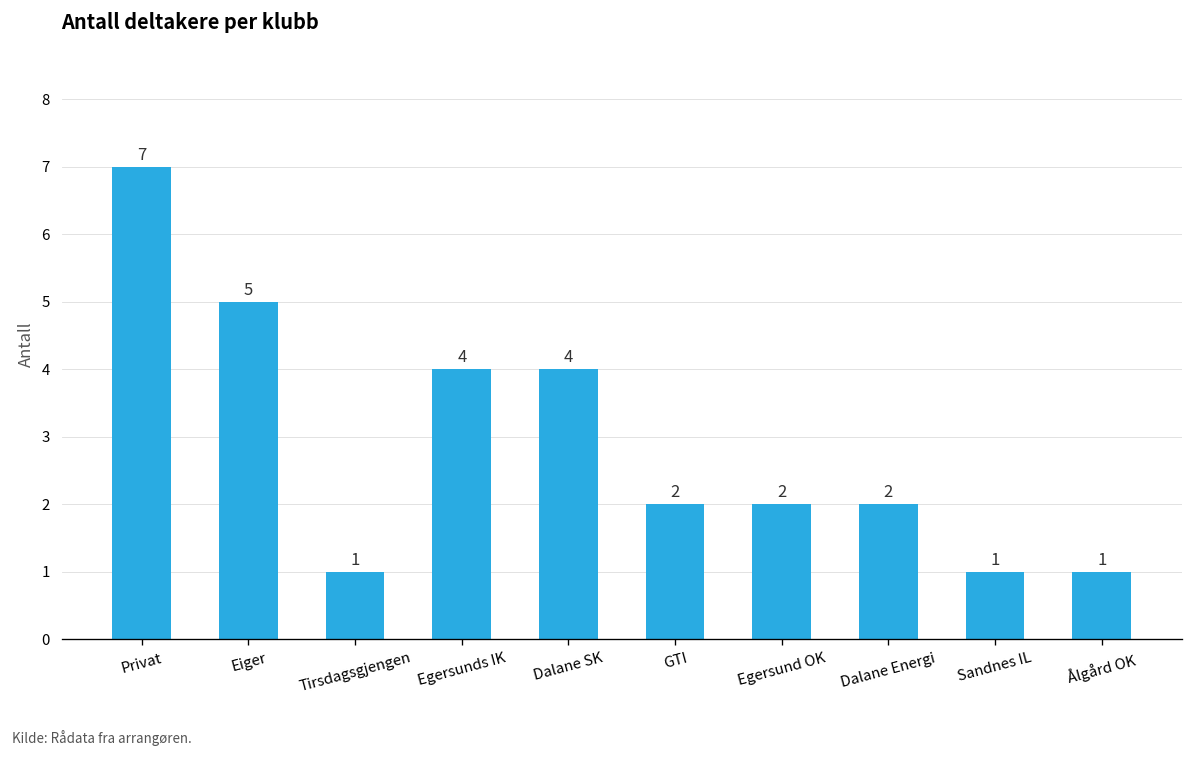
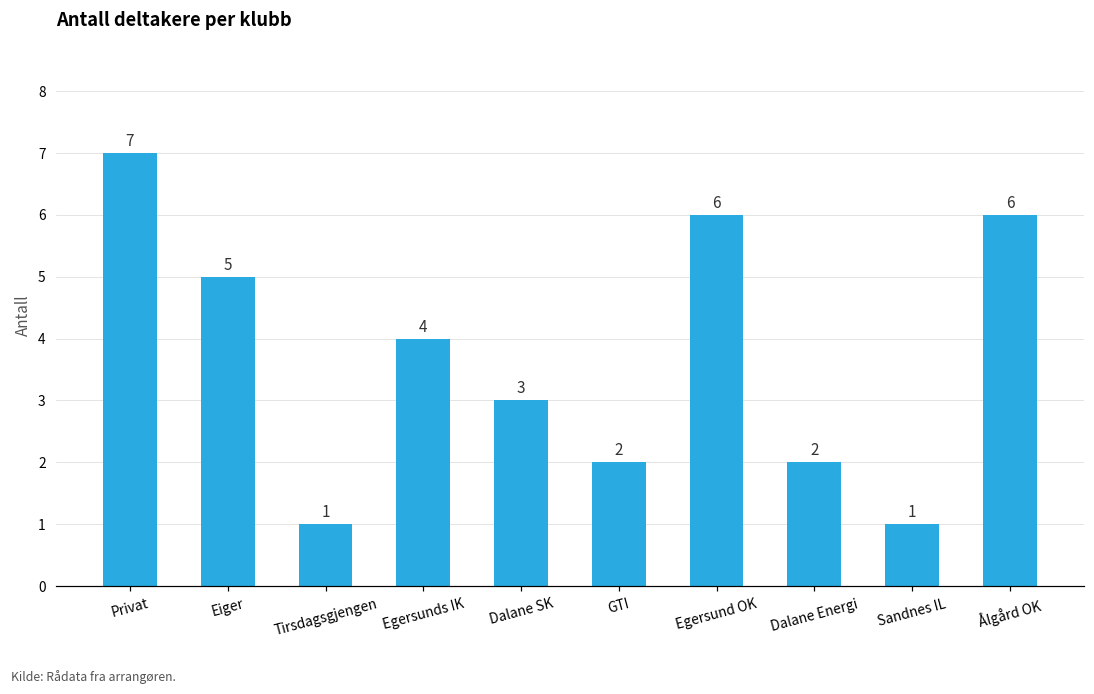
Dalane SK: 4 -> 3
Egersund OK: 2 -> 6
Ålgård OK: 1 -> 6
